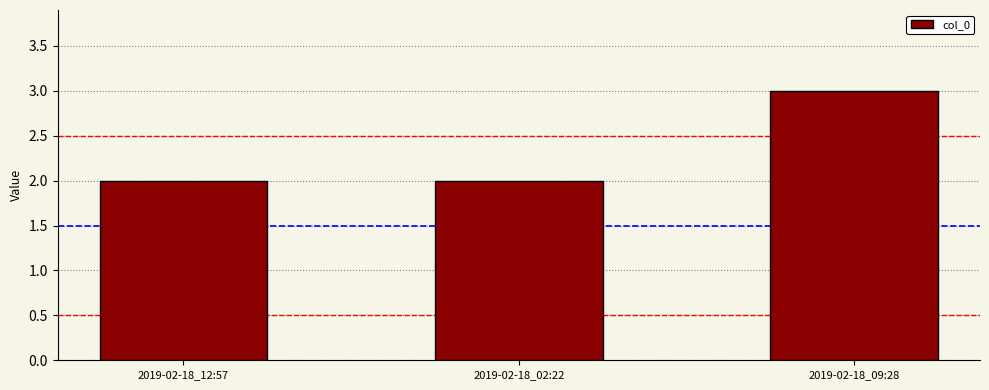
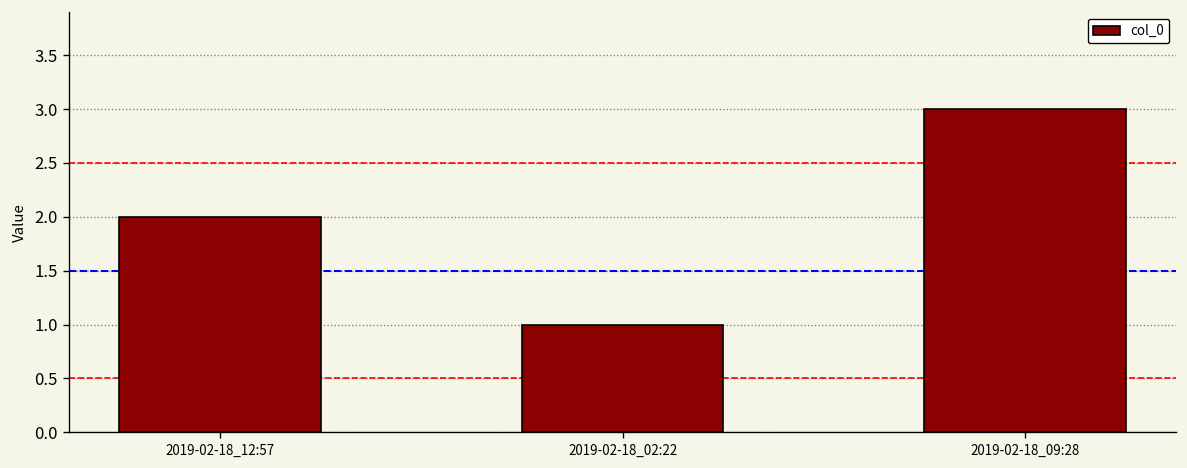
2019-02-18_02:22: 2 -> 1
